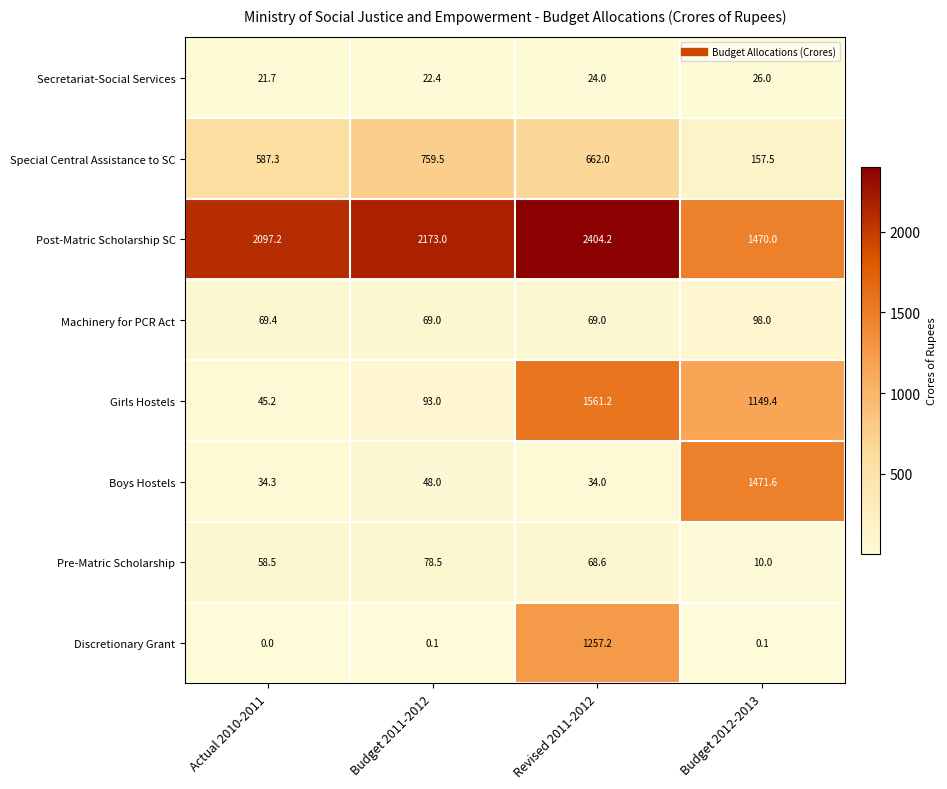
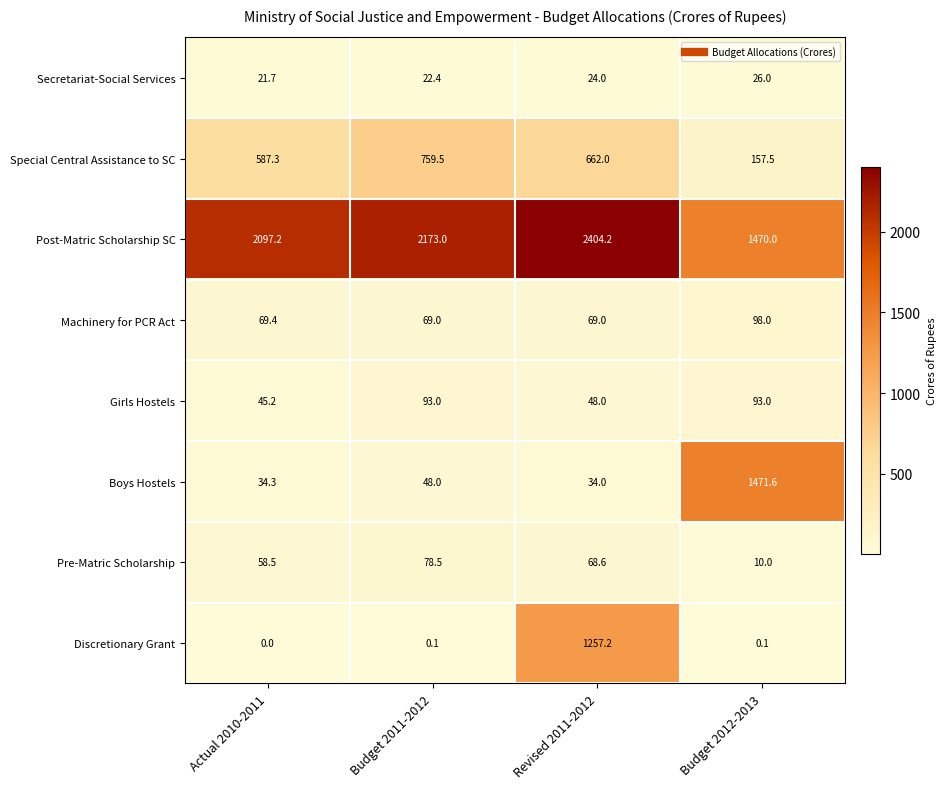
Girls Hostels, Revised 2011-2012: 1561.2 -> 48.0
Girls Hostels, Budget 2012-2013: 1149.4 -> 93.0
